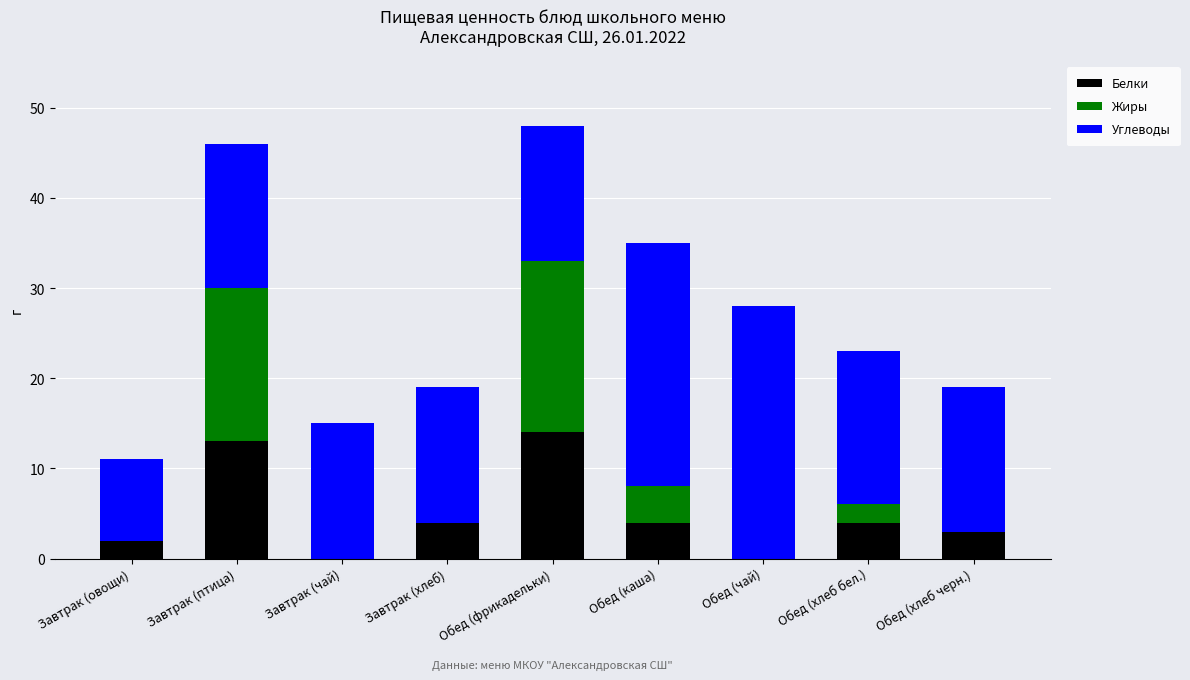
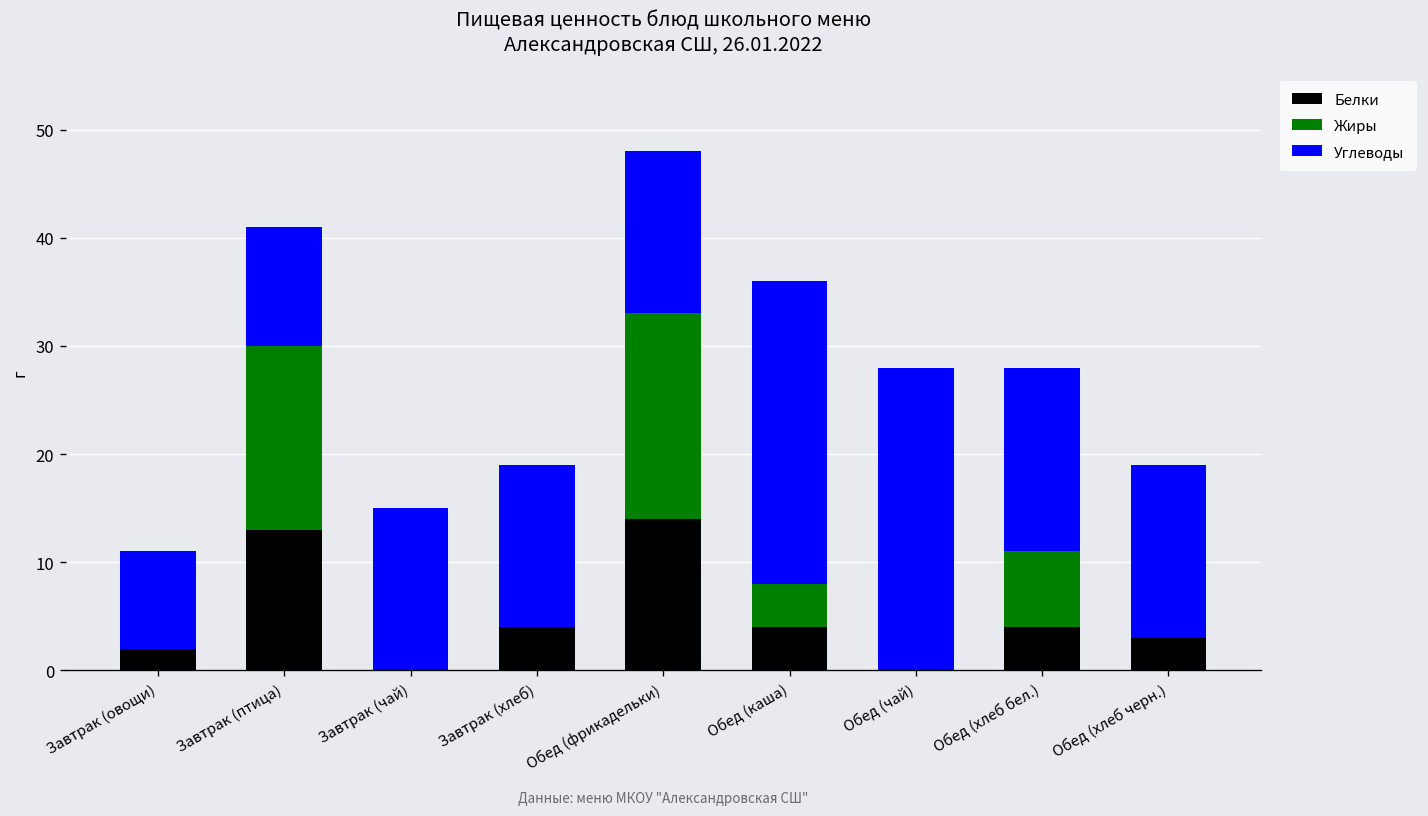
Углеводы, Завтрак (птица): 16 -> 11
Углеводы, Обед (каша): 27 -> 28
Жиры, Обед (хлеб бел.): 2 -> 7
